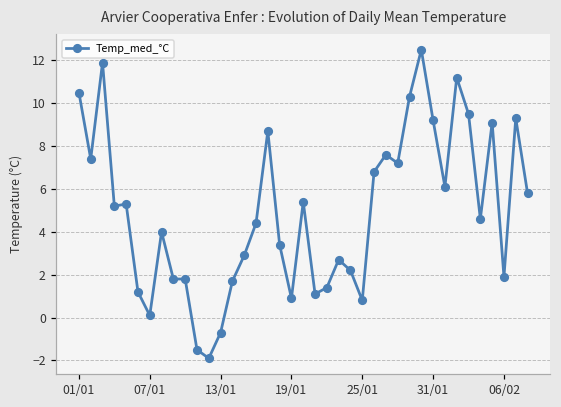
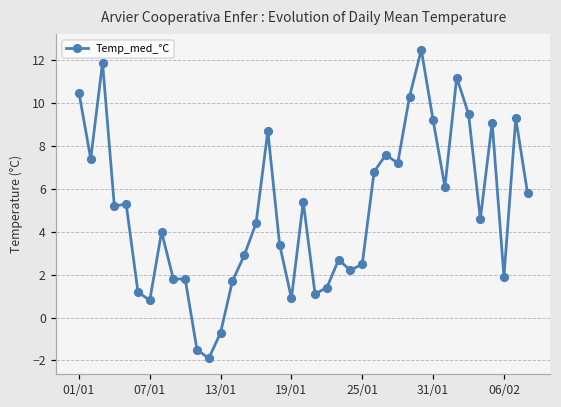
07/01: 0.1 -> 0.8
25/01: 0.8 -> 2.5
